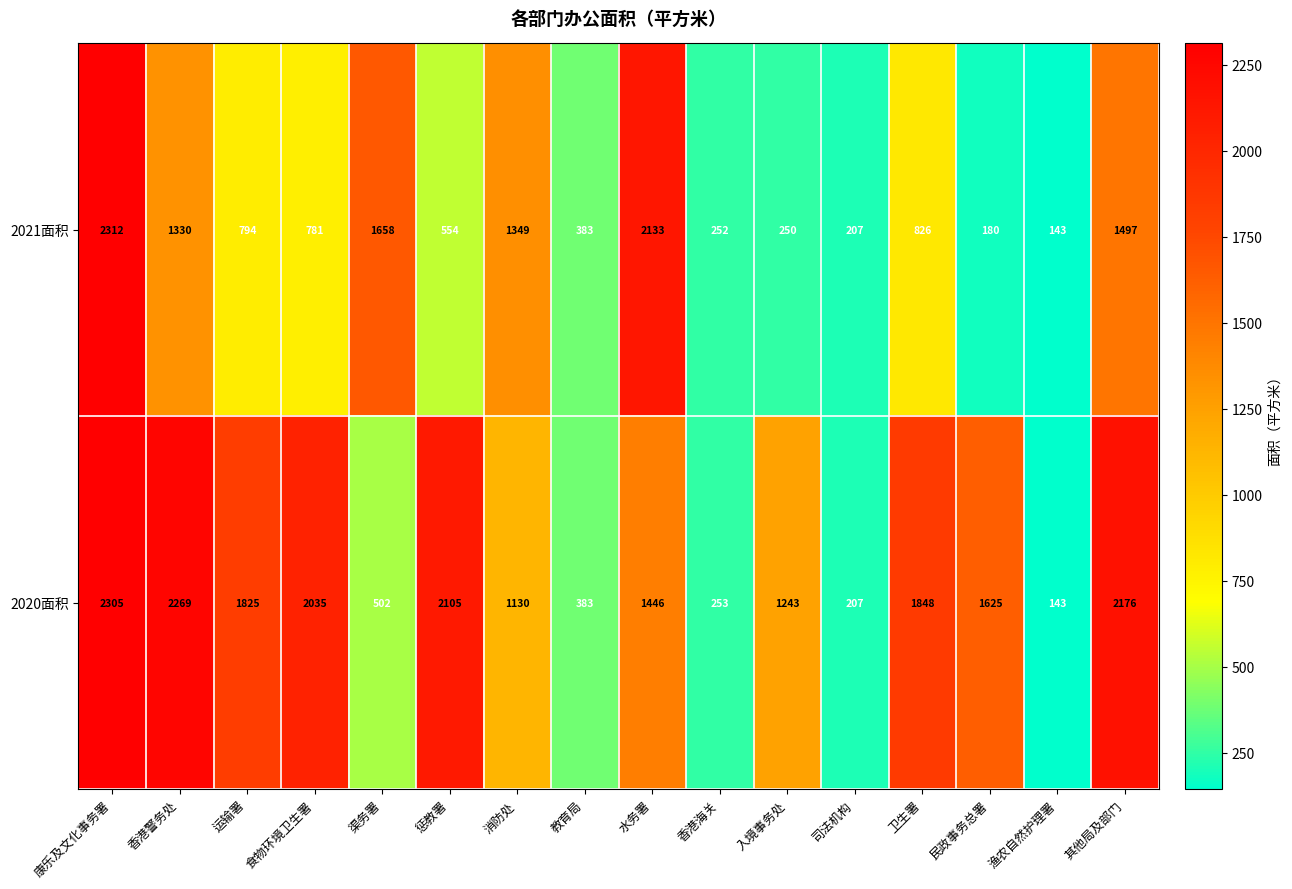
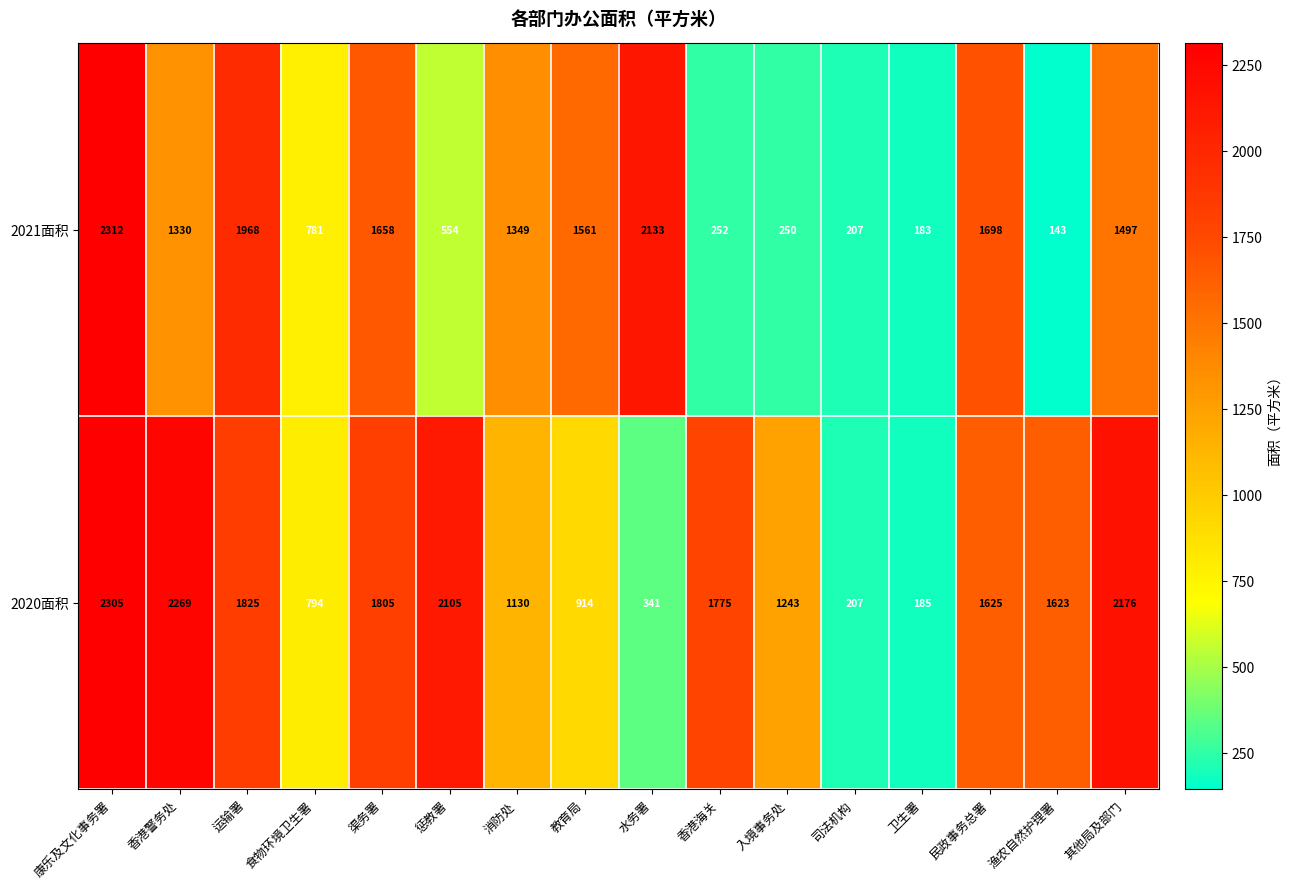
2021面积, 运输署: 794 -> 1968
2021面积, 教育局: 383 -> 1561
2021面积, 卫生署: 826 -> 183
2021面积, 民政事务总署: 180 -> 1698
2020面积, 食物环境卫生署: 2035 -> 794
2020面积, 渠务署: 502 -> 1805
2020面积, 教育局: 383 -> 914
2020面积, 水务署: 1446 -> 341
2020面积, 香港海关: 253 -> 1775
2020面积, 卫生署: 1848 -> 185
2020面积, 渔农自然护理署: 143 -> 1623
